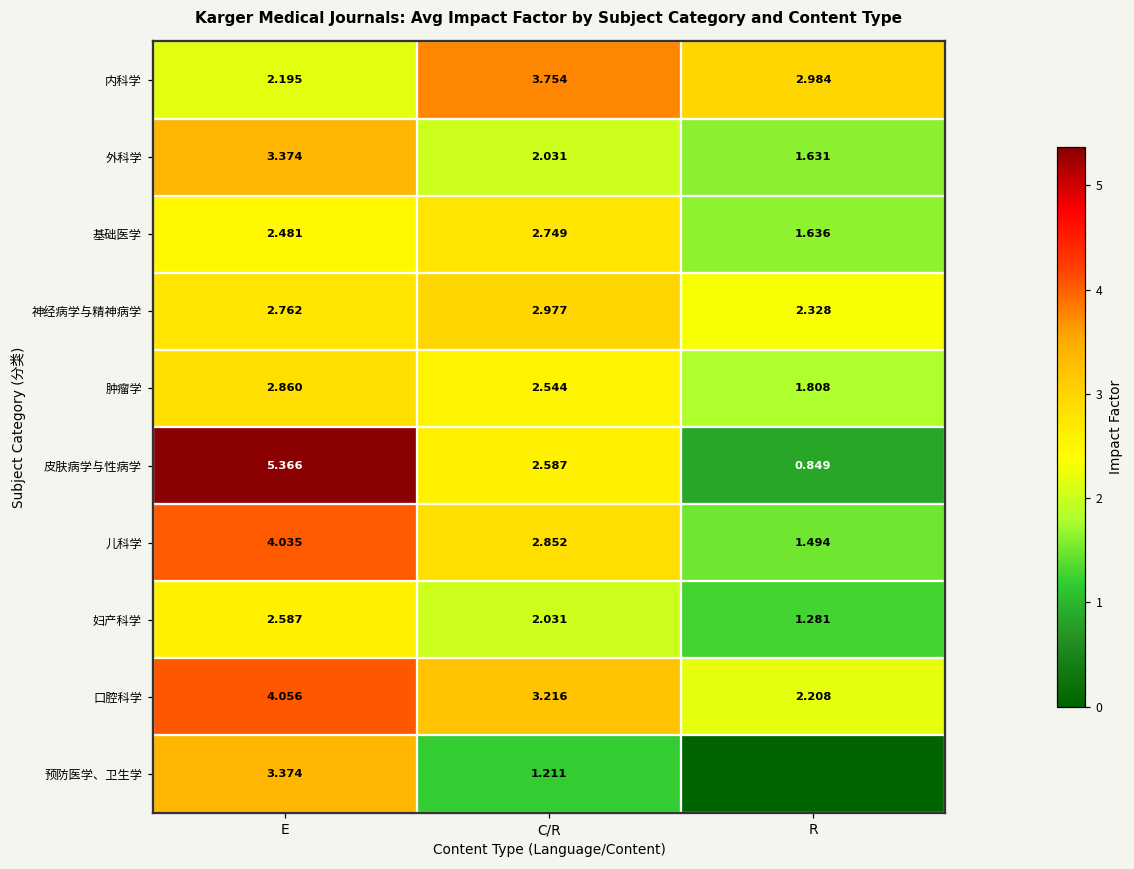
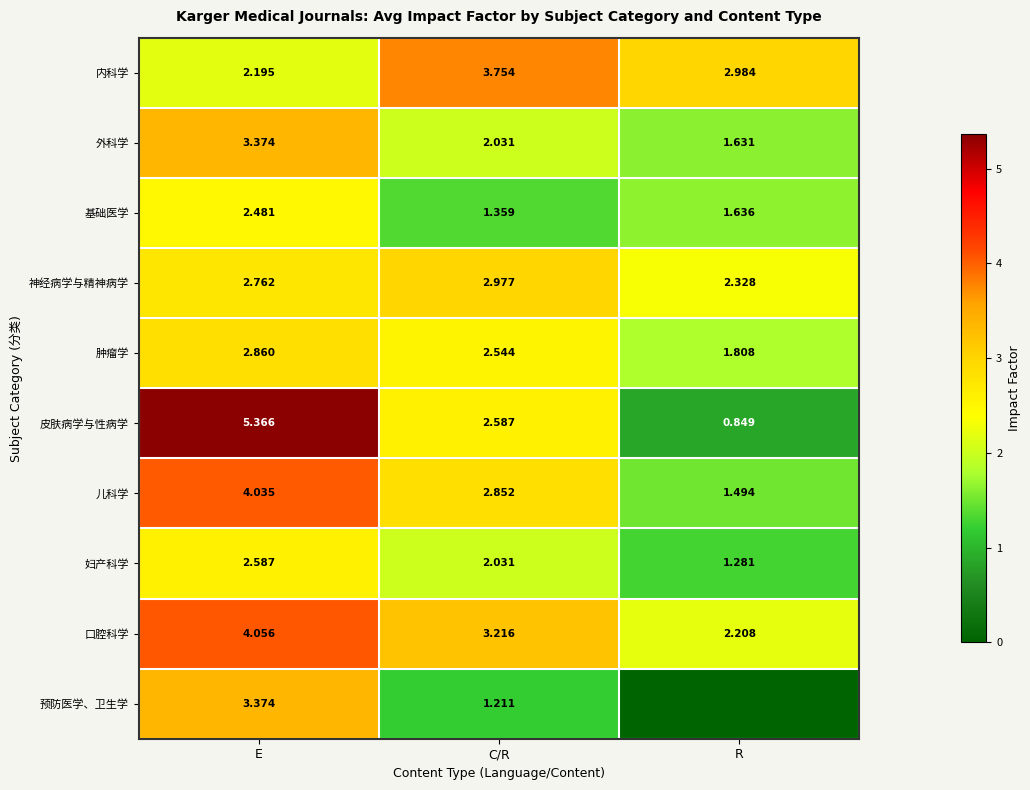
基础医学, C/R: 2.749 -> 1.359
